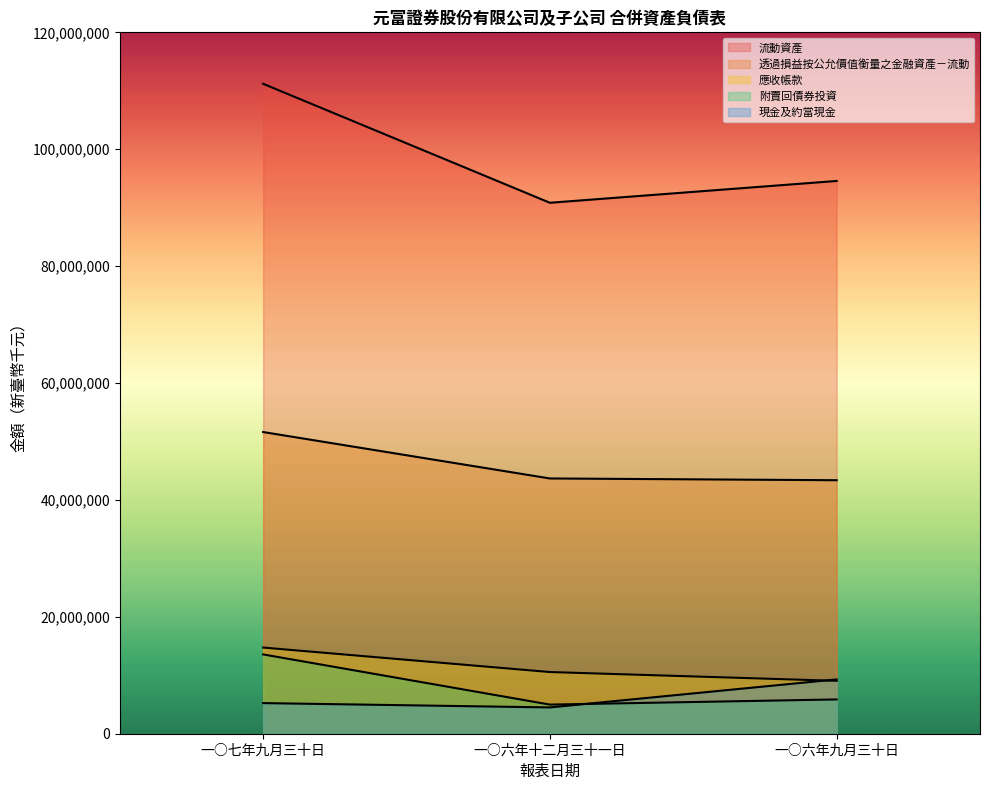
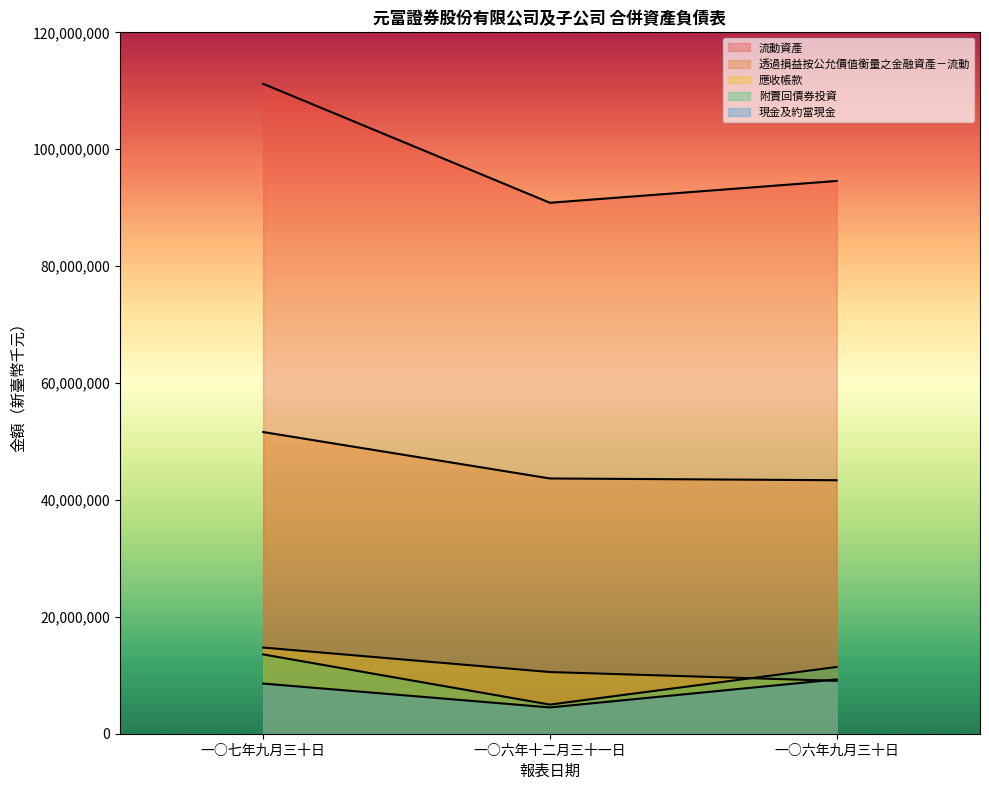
現金及約當現金, 一○七年九月三十日: 5,000,000 -> 9,000,000
附賣回債券投資, 一○六年九月三十日: 6,000,000 -> 11,000,000
